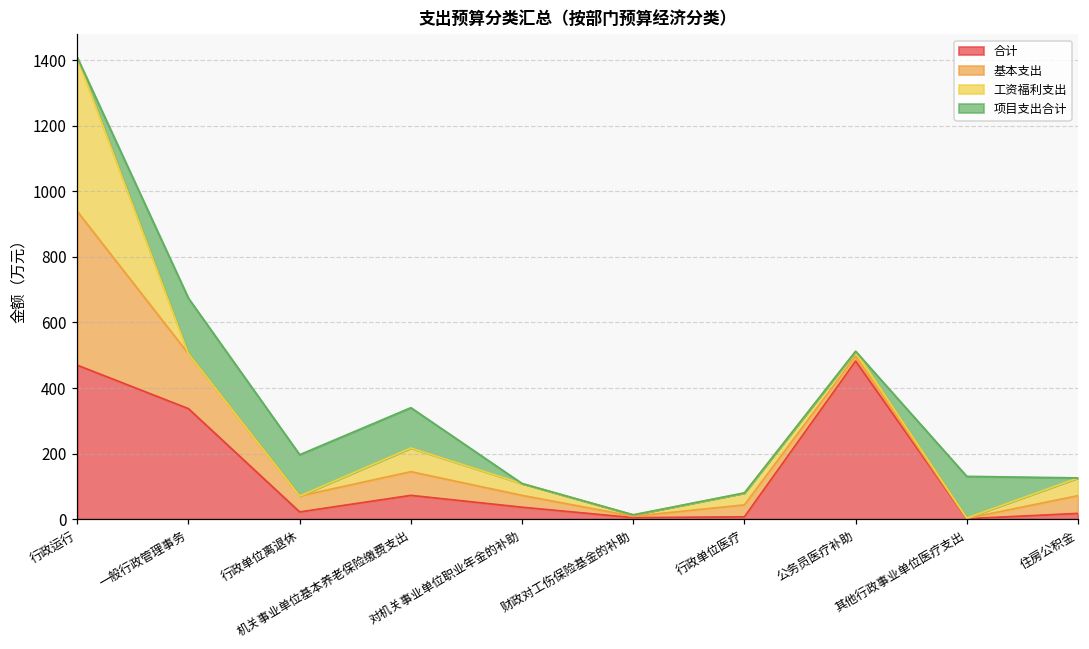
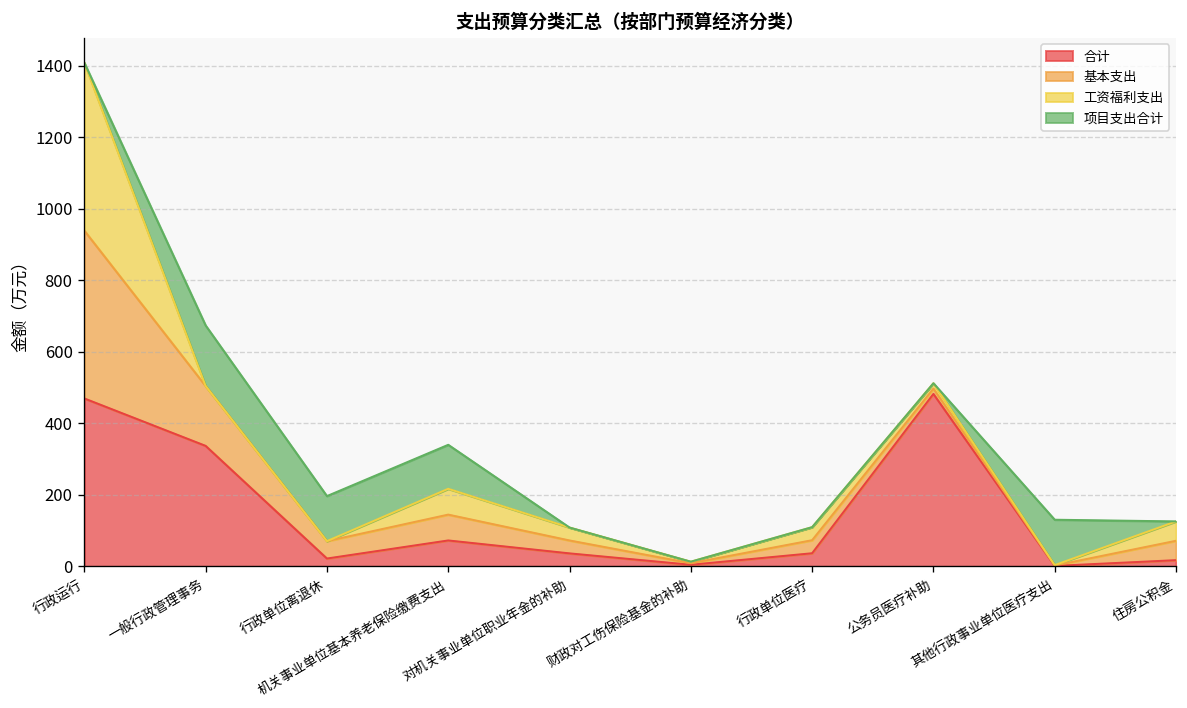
合计, 行政单位医疗: 10 -> 40
